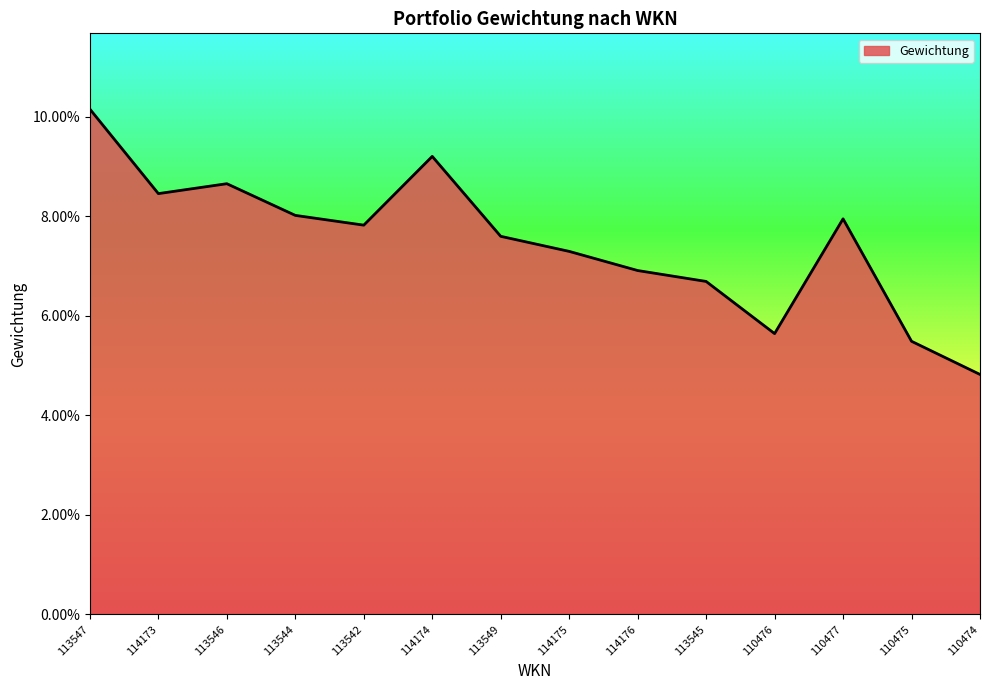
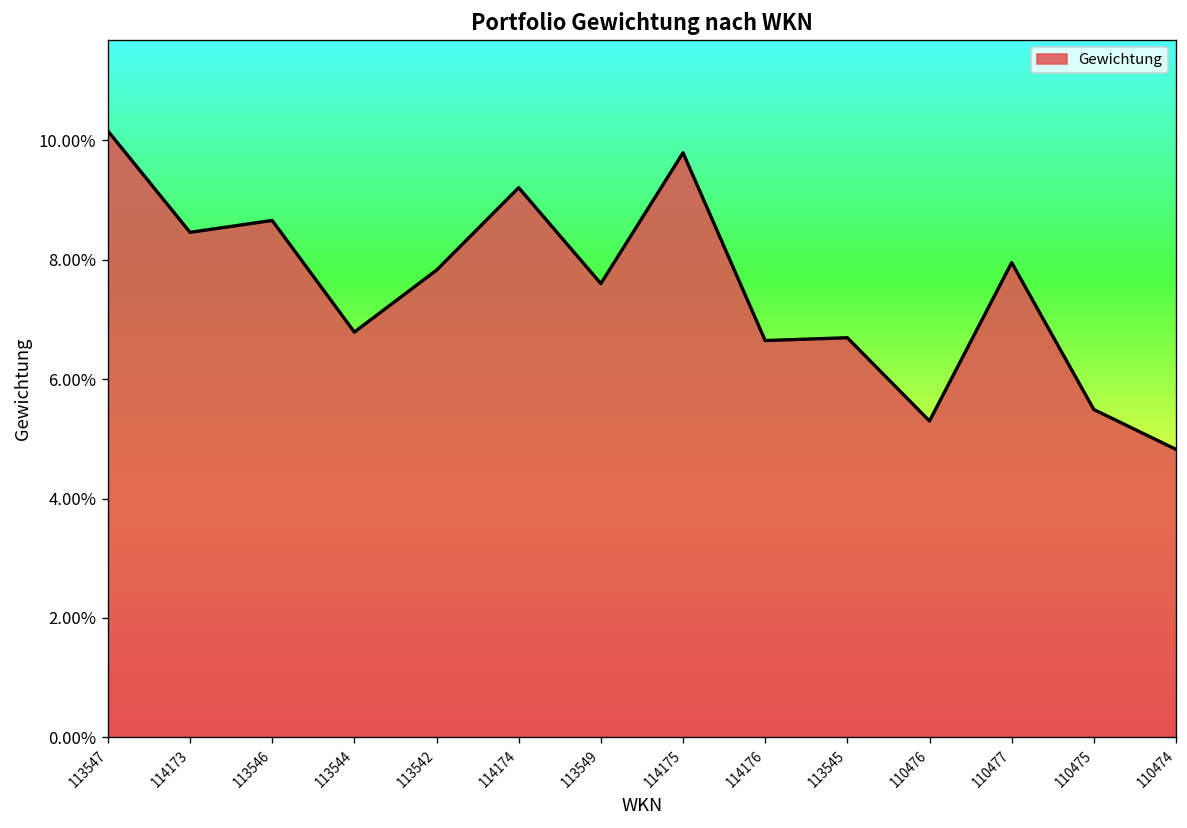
113544: 8.0% -> 6.8%
114175: 7.3% -> 9.8%
114176: 6.9% -> 6.6%
110476: 5.6% -> 5.3%
